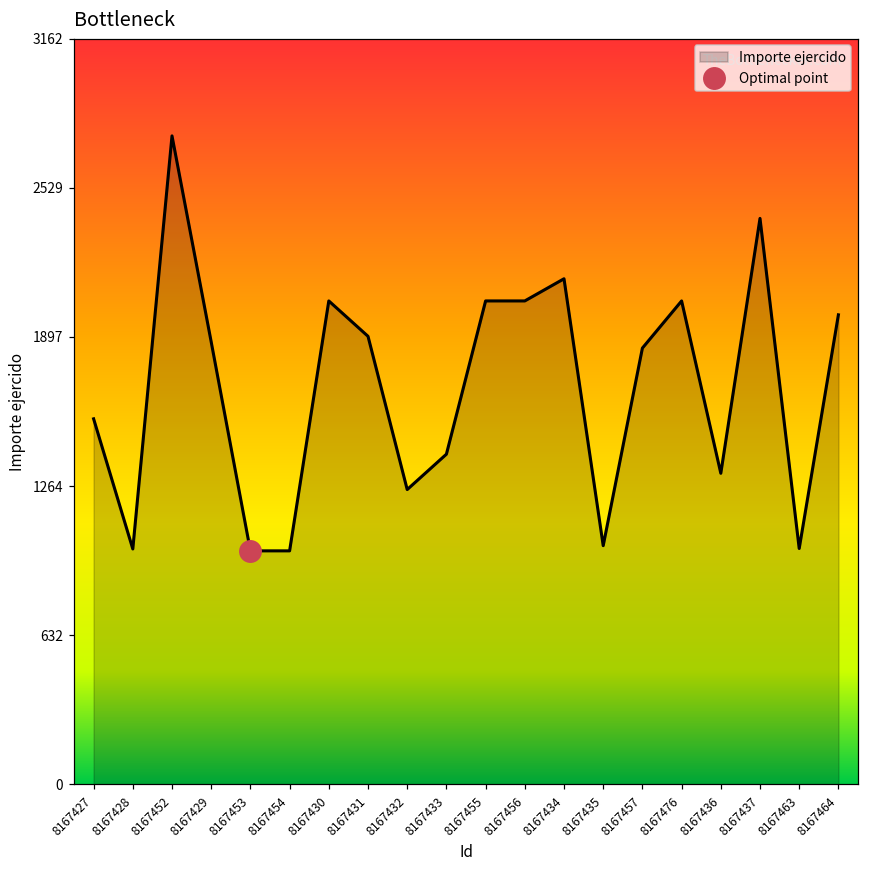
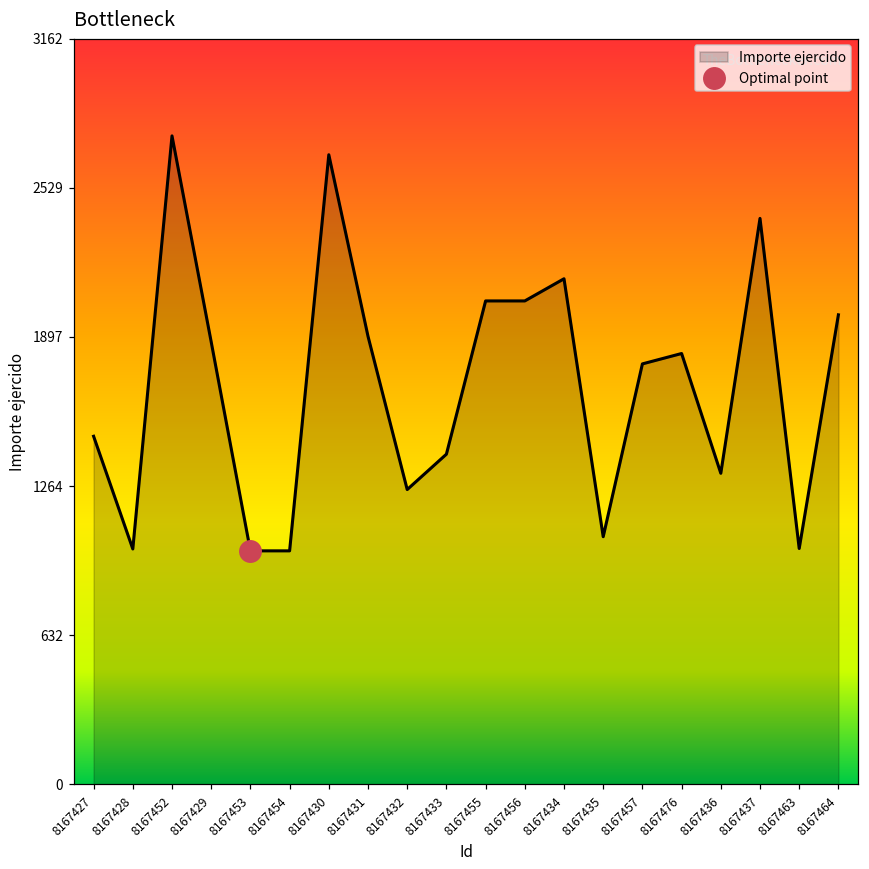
Importe ejercido, 8167427: 1550 -> 1480
Importe ejercido, 8167430: 2050 -> 2670
Importe ejercido, 8167435: 1010 -> 1050
Importe ejercido, 8167457: 1850 -> 1780
Importe ejercido, 8167476: 2050 -> 1830
